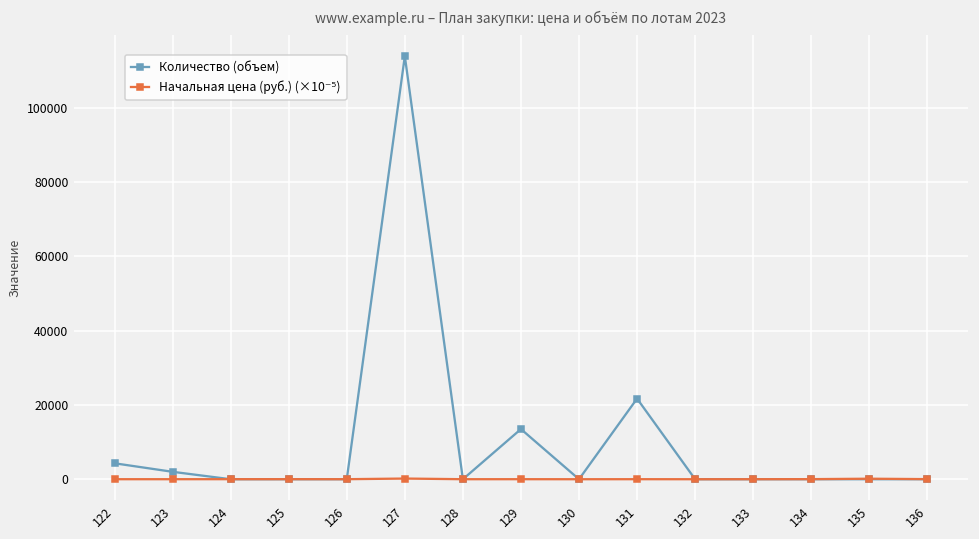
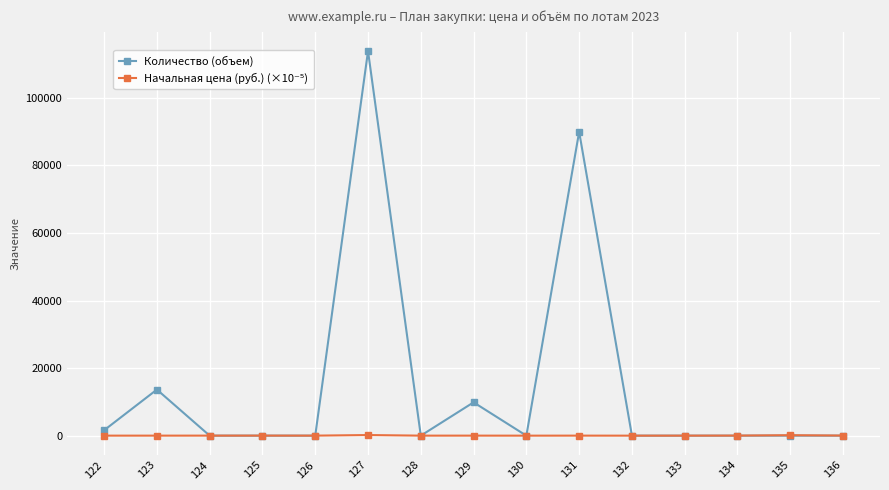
Количество (объем), 122: 4000 -> 2000
Количество (объем), 123: 2000 -> 14000
Количество (объем), 129: 14000 -> 10000
Количество (объем), 131: 22000 -> 90000
